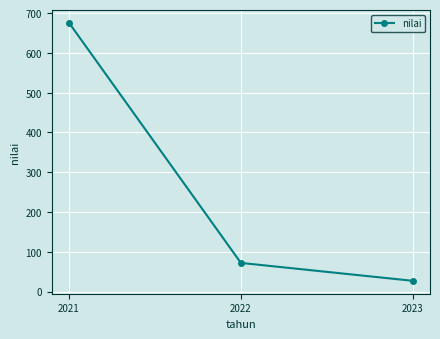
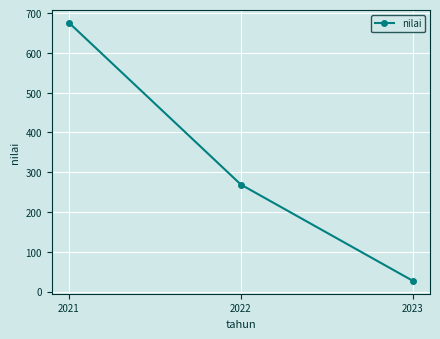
2022: 70 -> 270
